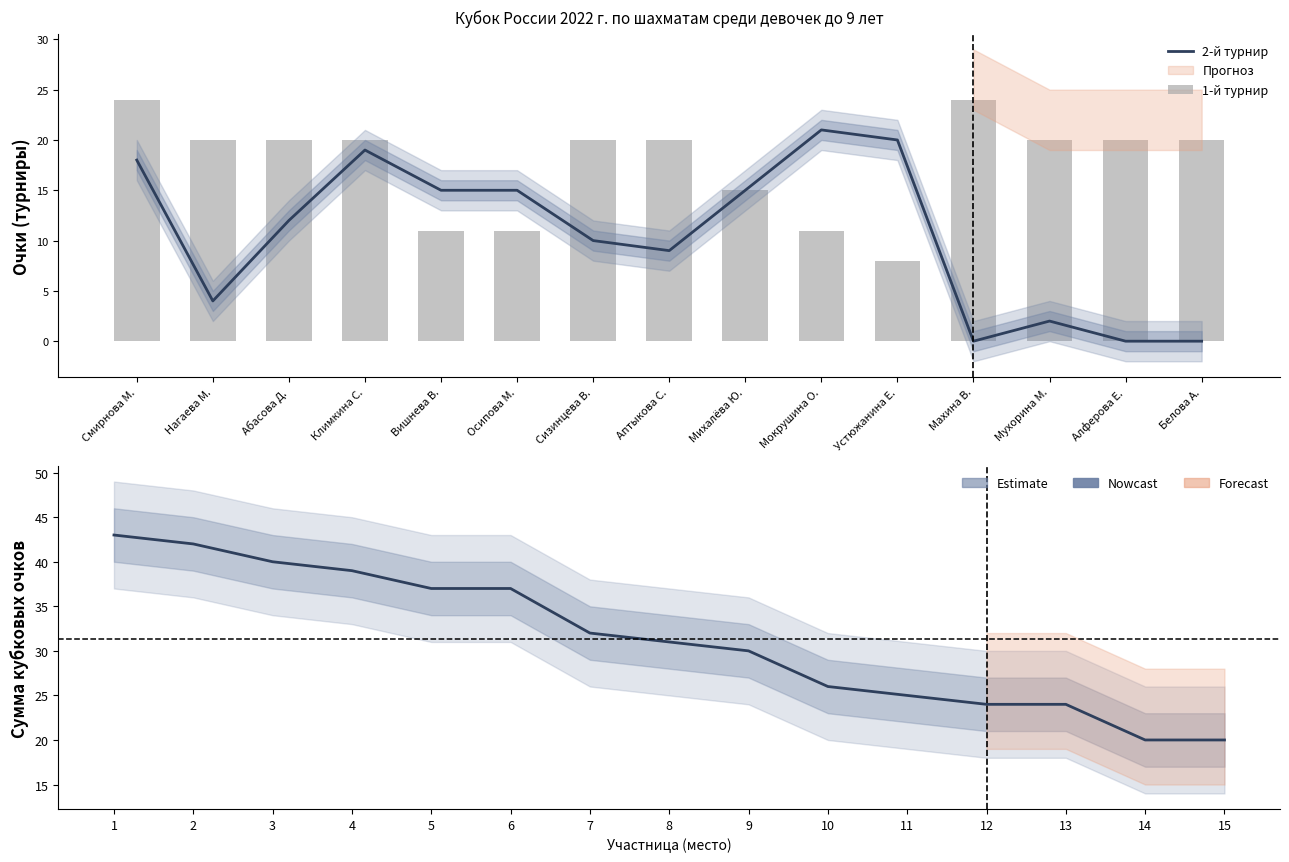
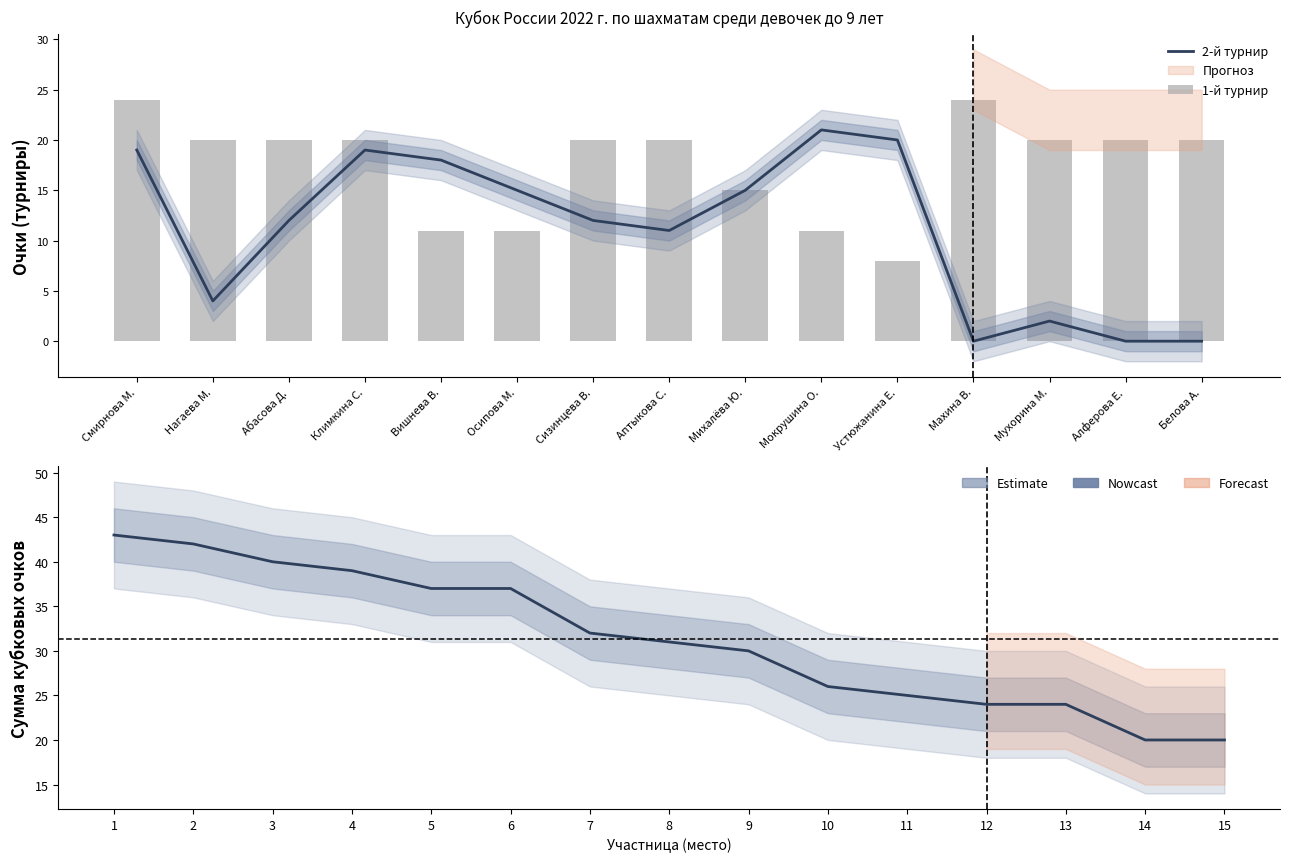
Кубок России 2022 г. по шахматам среди девочек до 9 лет, 2-й турнир, Смирнова М.: 18 -> 19
Кубок России 2022 г. по шахматам среди девочек до 9 лет, 2-й турнир, Вишнева В.: 15 -> 18
Кубок России 2022 г. по шахматам среди девочек до 9 лет, 2-й турнир, Сизинцева В.: 10 -> 12
Кубок России 2022 г. по шахматам среди девочек до 9 лет, 2-й турнир, Аптыкова С.: 9 -> 11
